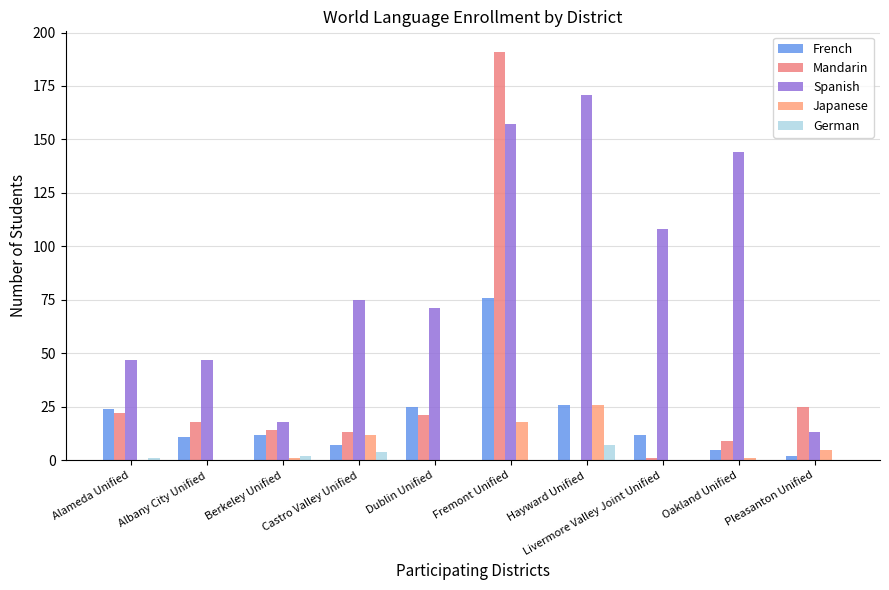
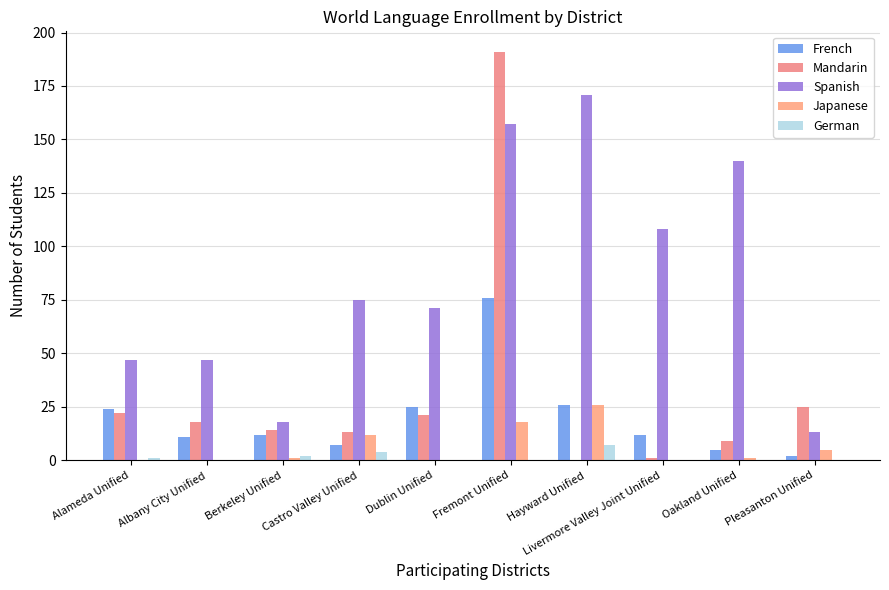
Spanish, Oakland Unified: 144 -> 140
